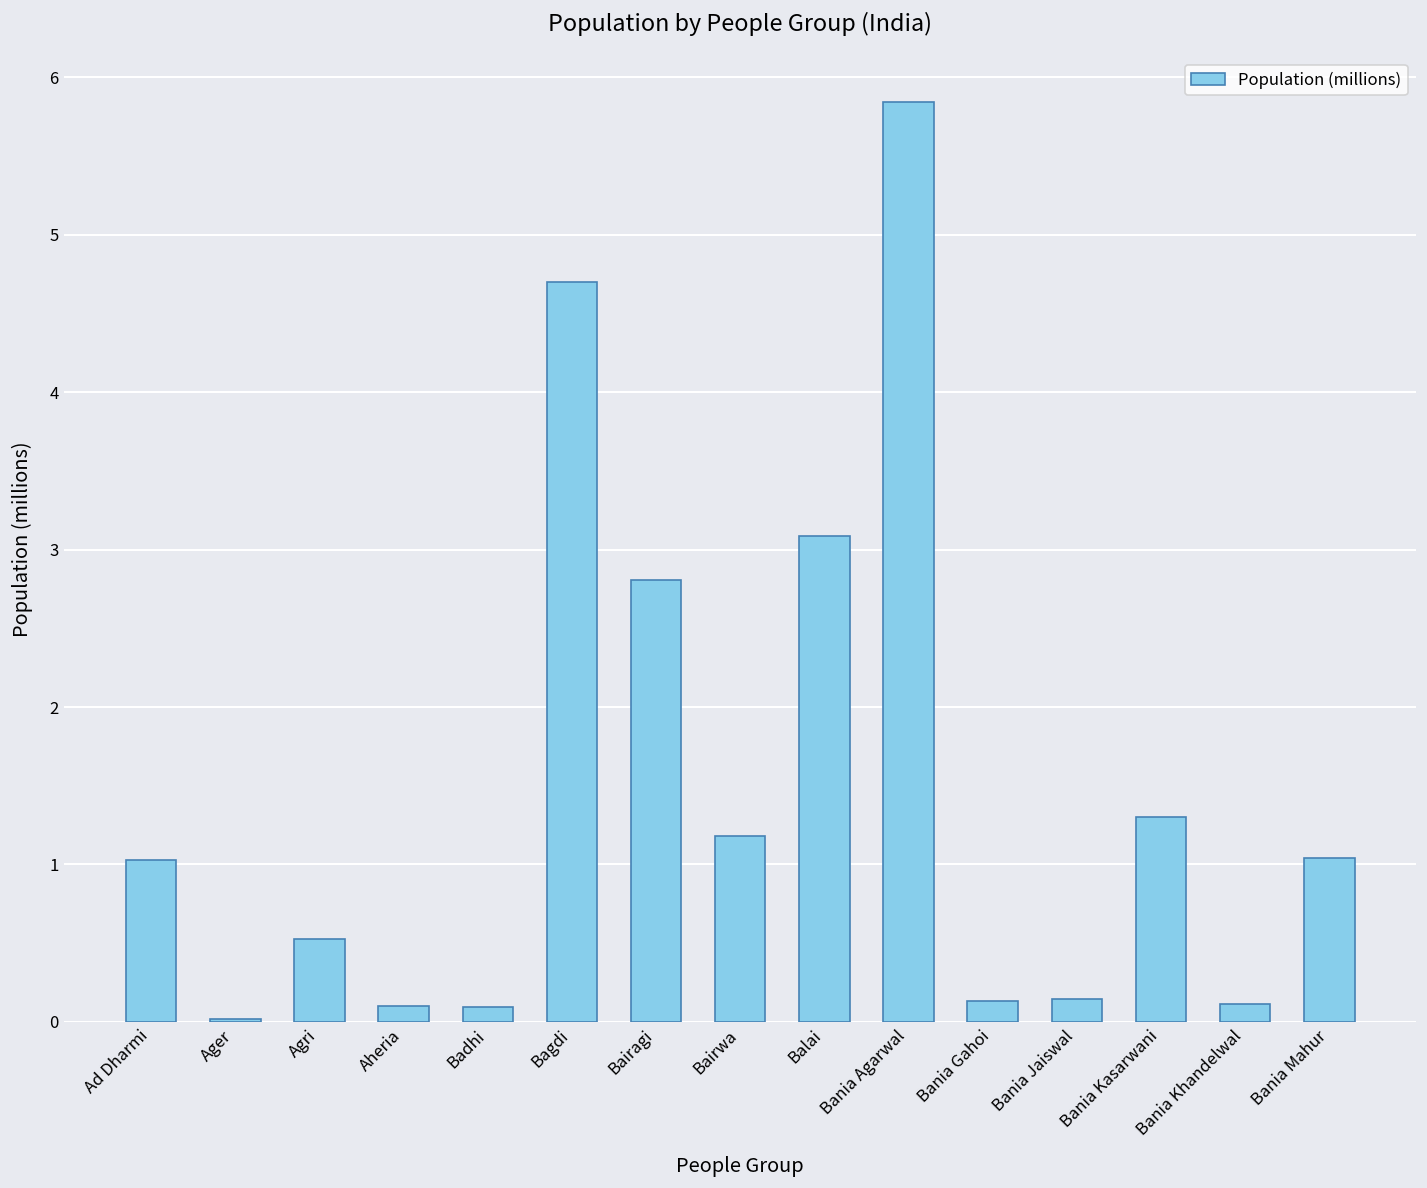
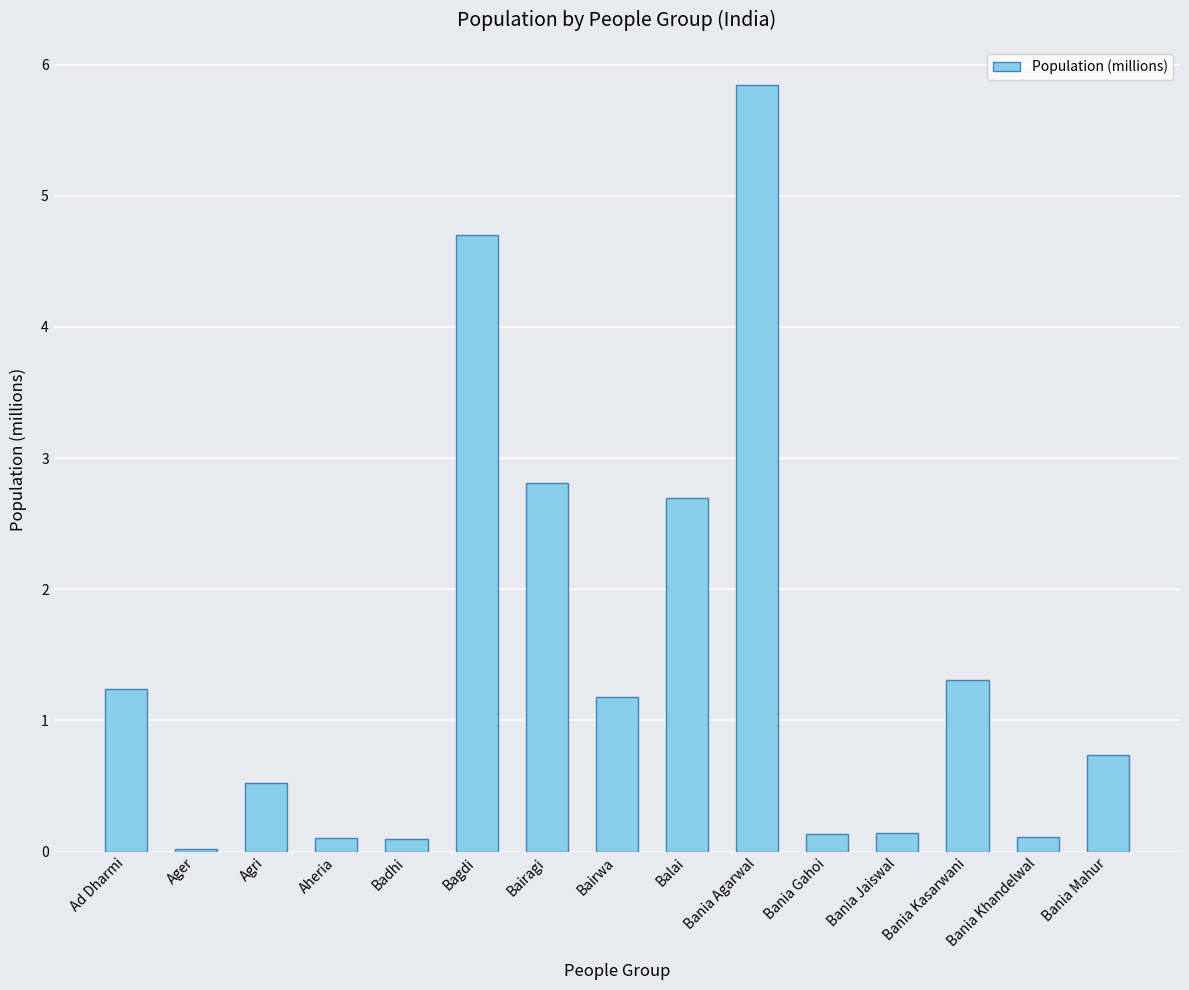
Ad Dharmi: 1.03 -> 1.24
Balai: 3.09 -> 2.69
Bania Mahur: 1.04 -> 0.74
